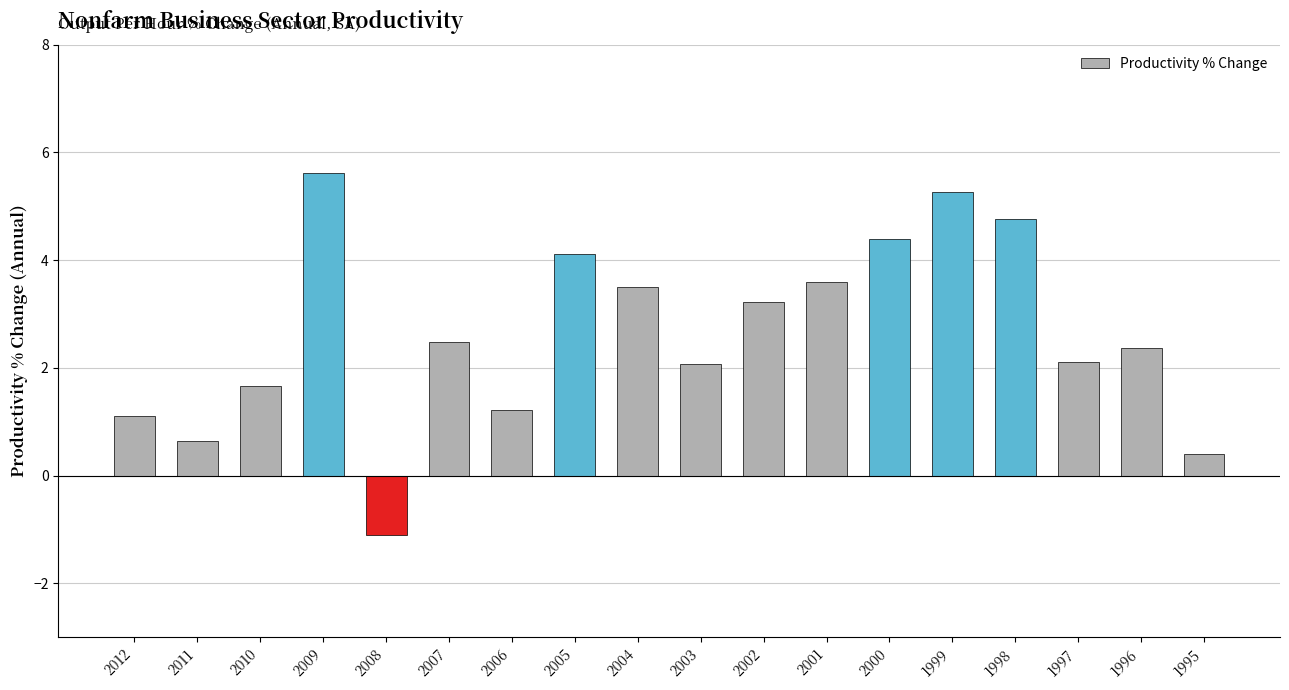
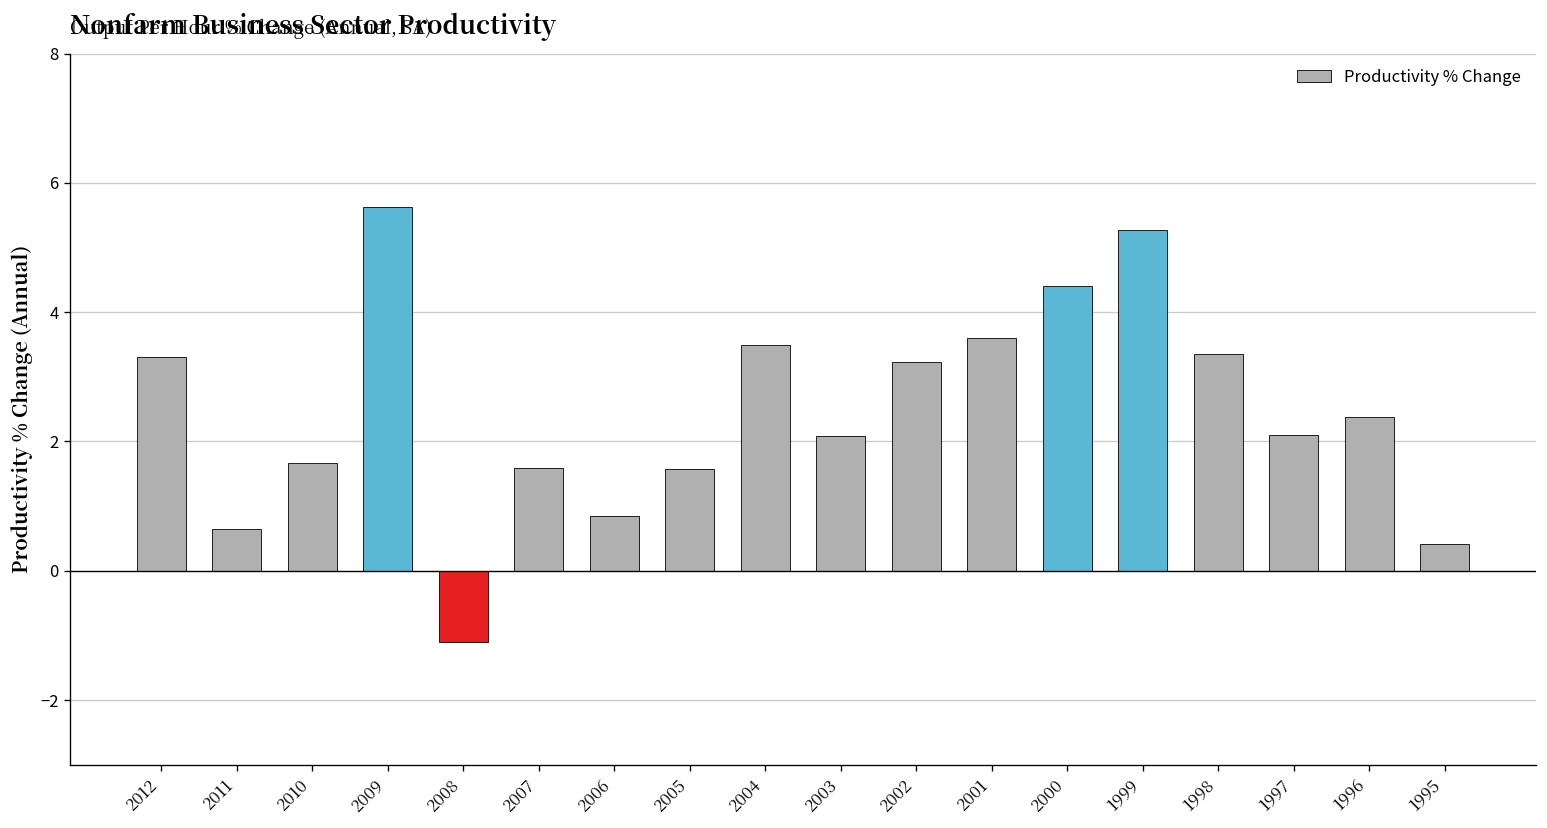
2012: 1.1 -> 3.3
2007: 2.5 -> 1.6
2006: 1.2 -> 0.9
2005: 4.1 -> 1.6
1998: 4.8 -> 3.4
